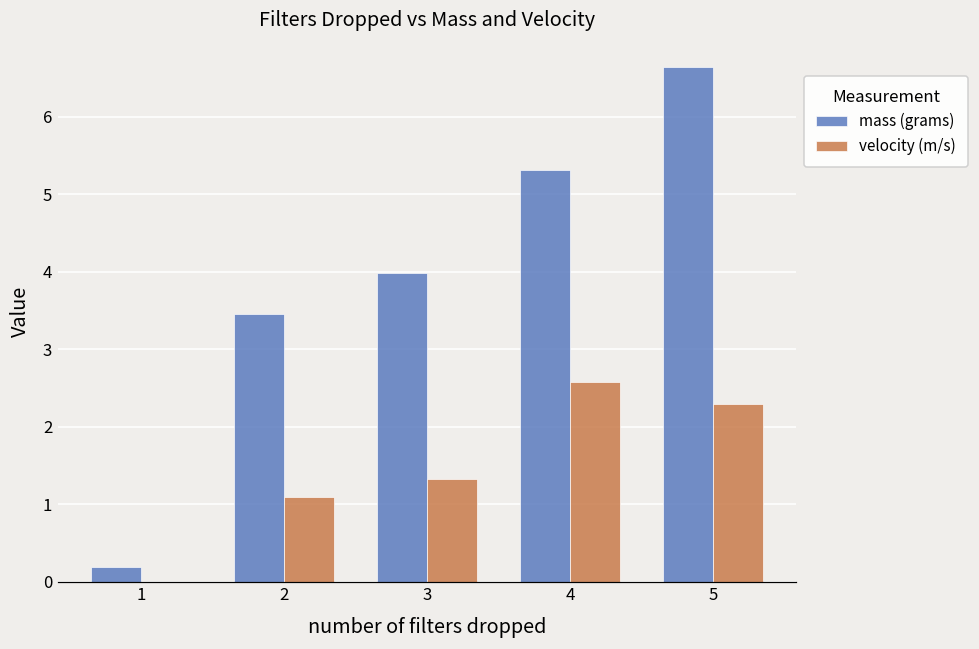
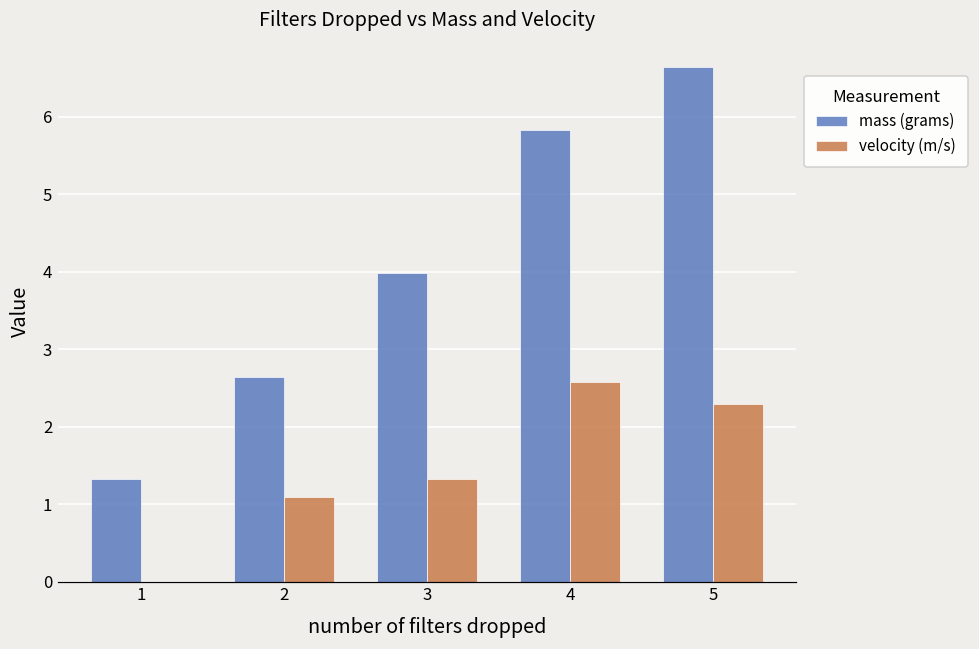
mass (grams), 1: 0.2 -> 1.3
mass (grams), 2: 3.5 -> 2.7
mass (grams), 4: 5.3 -> 5.8
